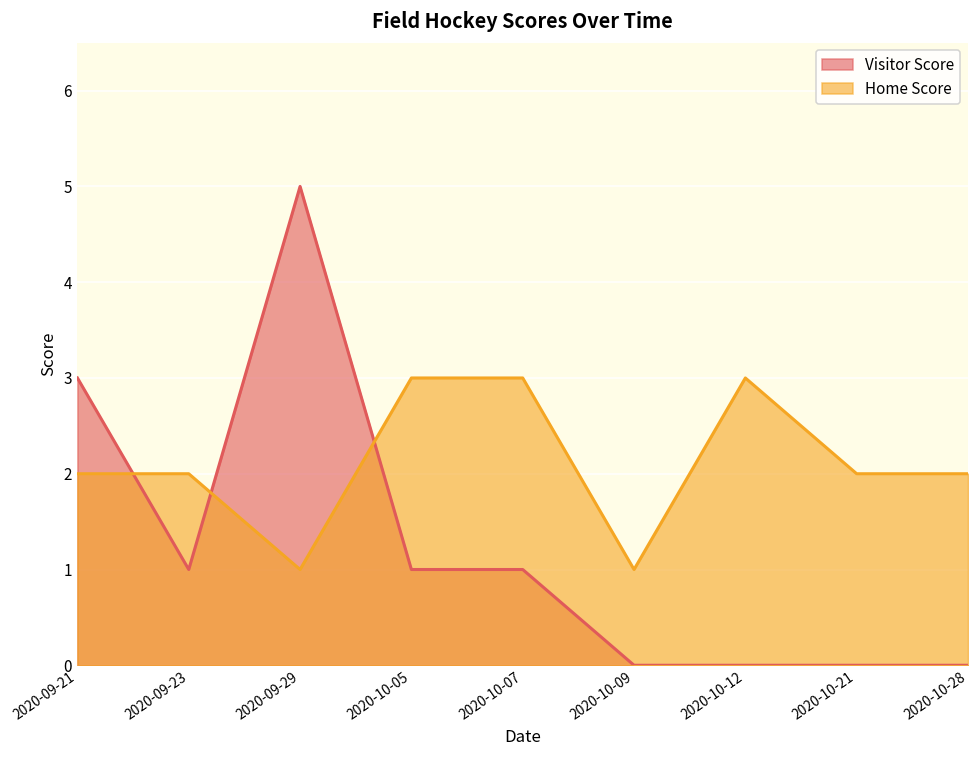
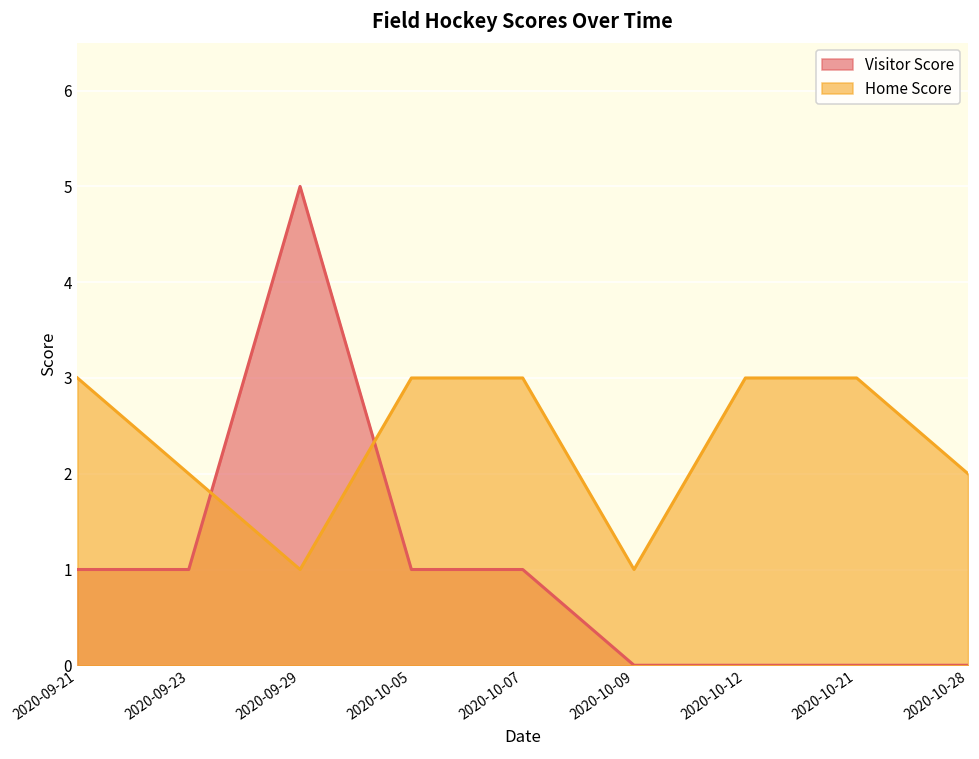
Visitor Score, 2020-09-21: 3 -> 1
Home Score, 2020-09-21: 2 -> 3
Home Score, 2020-10-21: 2 -> 3
